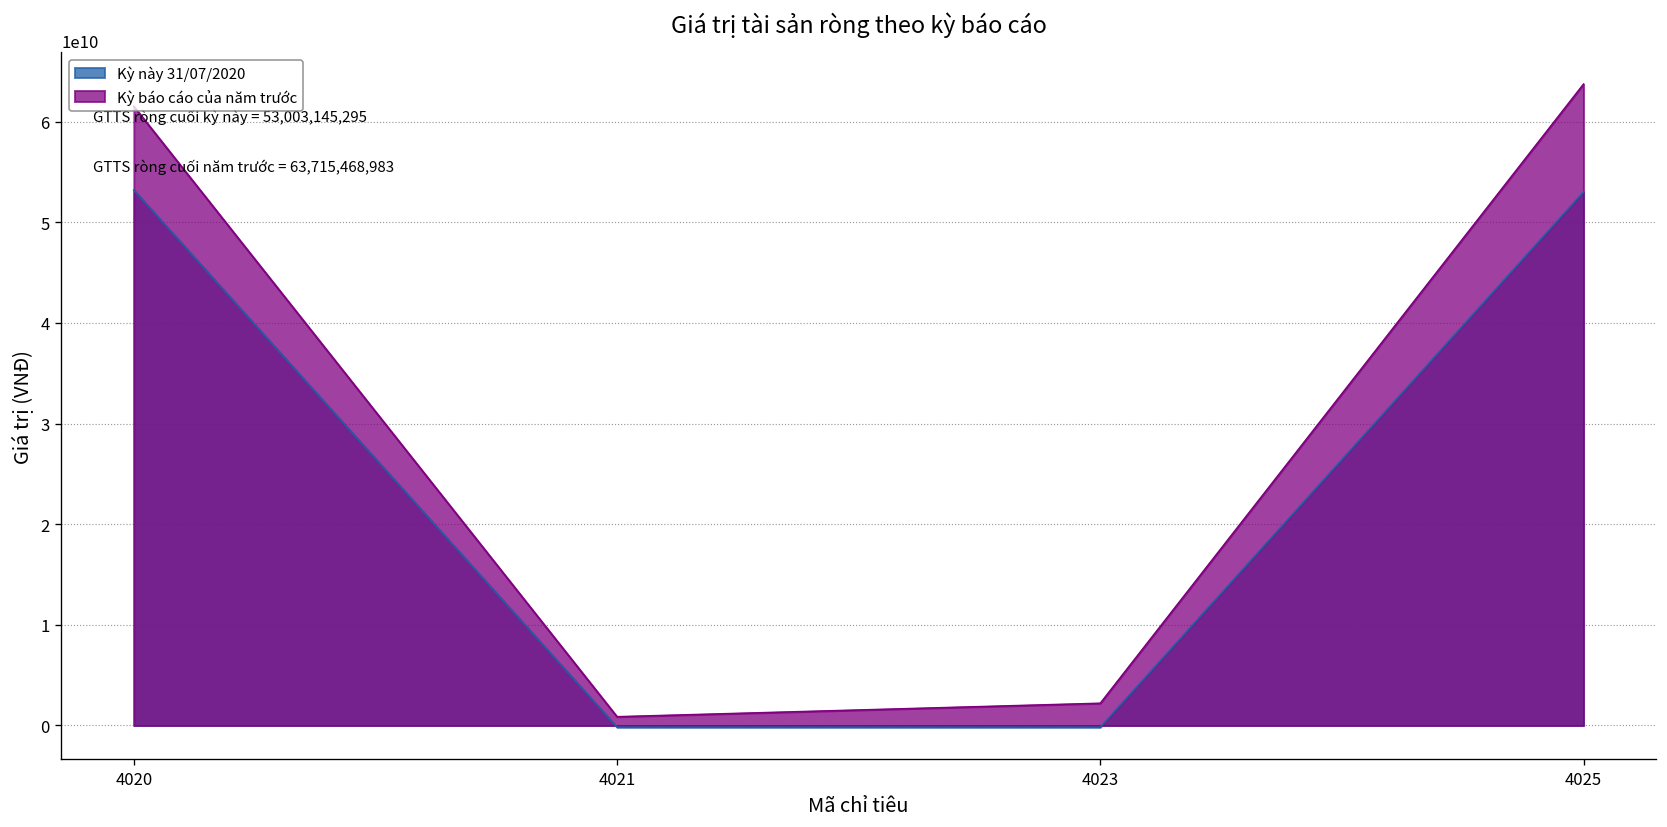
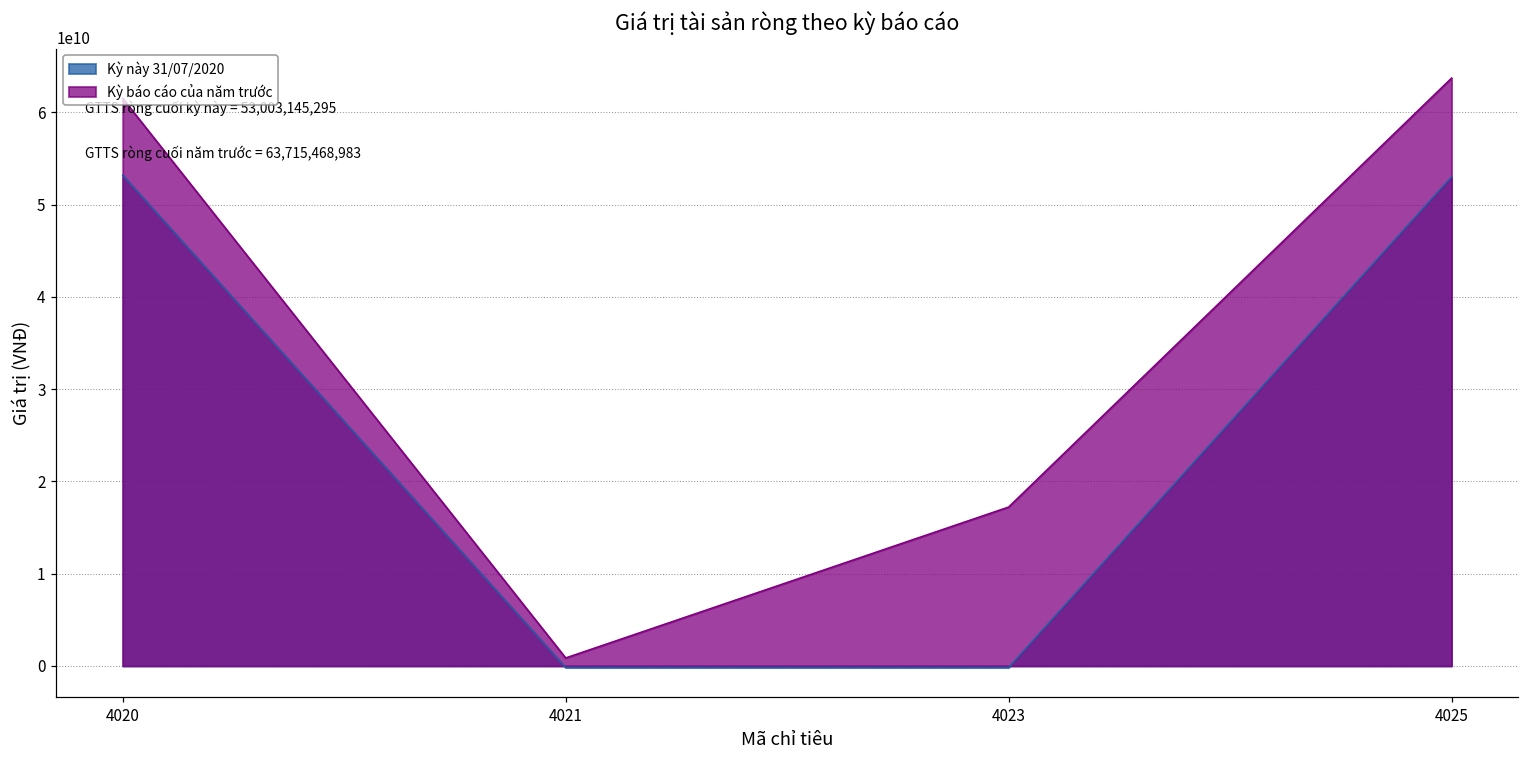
Kỳ báo cáo của năm trước, 4023: 2000000000 -> 17000000000
